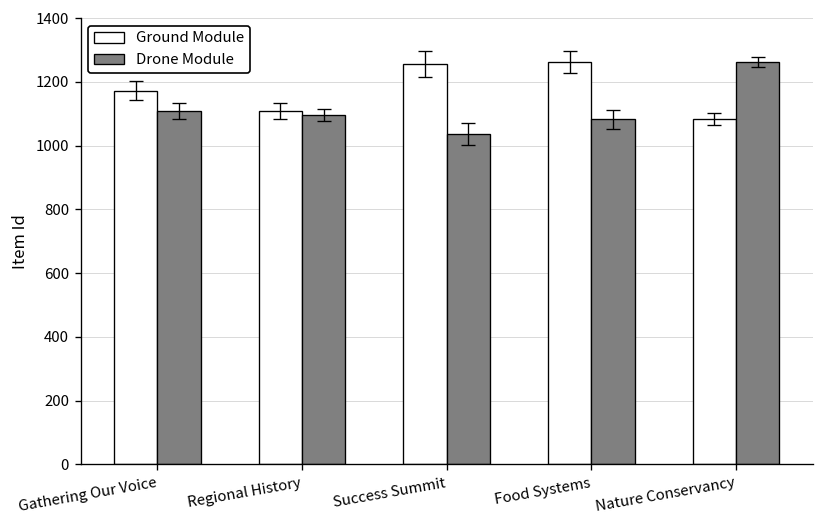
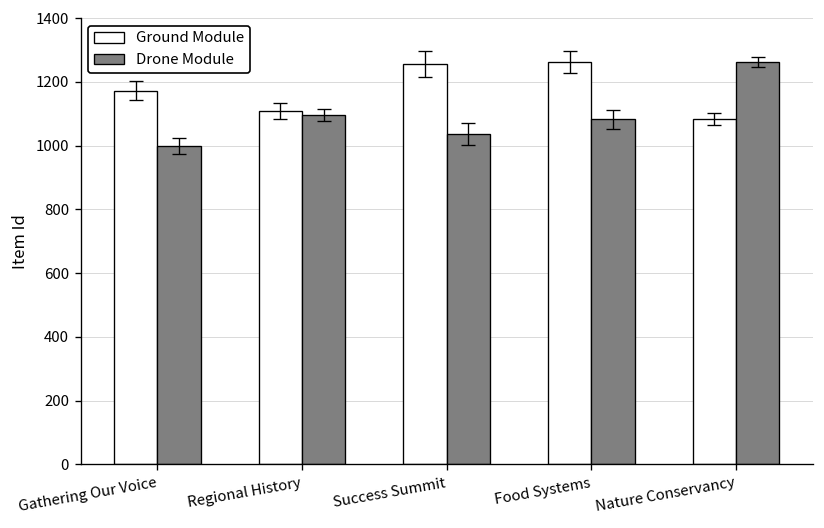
Drone Module, Gathering Our Voice: 1110 -> 1000
